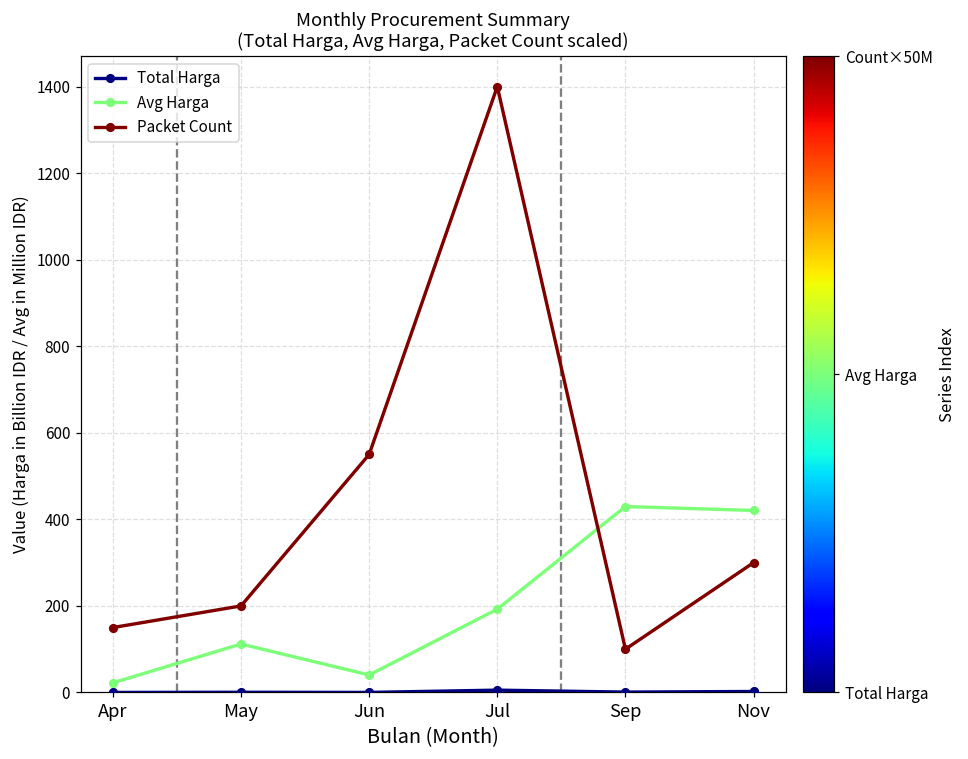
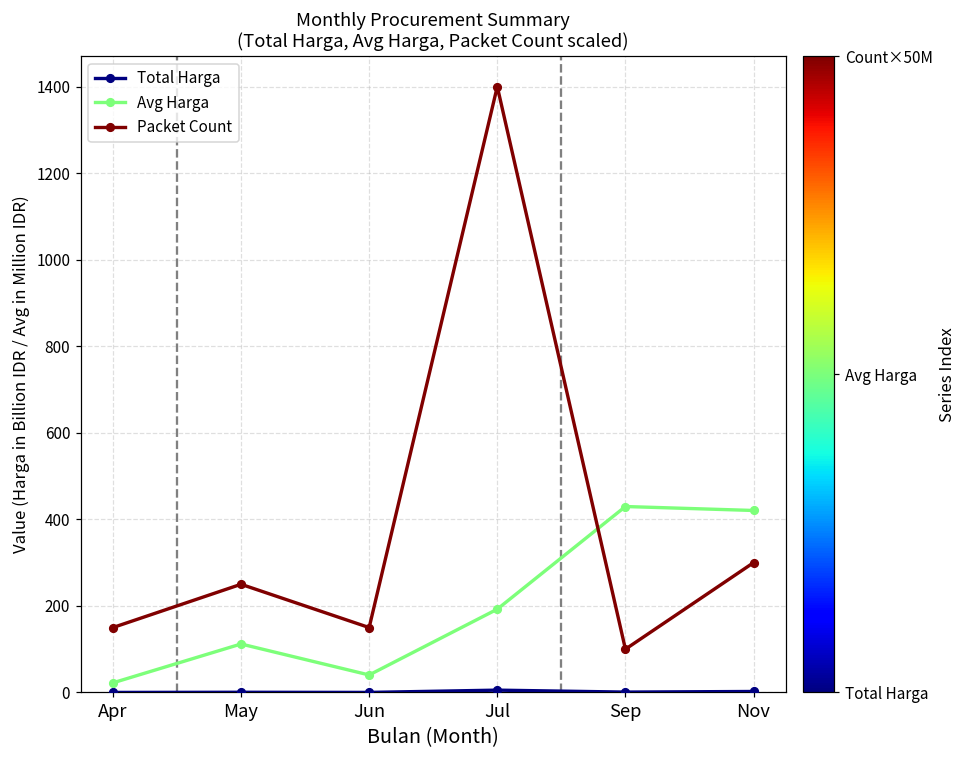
Packet Count, May: 200 -> 250
Packet Count, Jun: 550 -> 150
